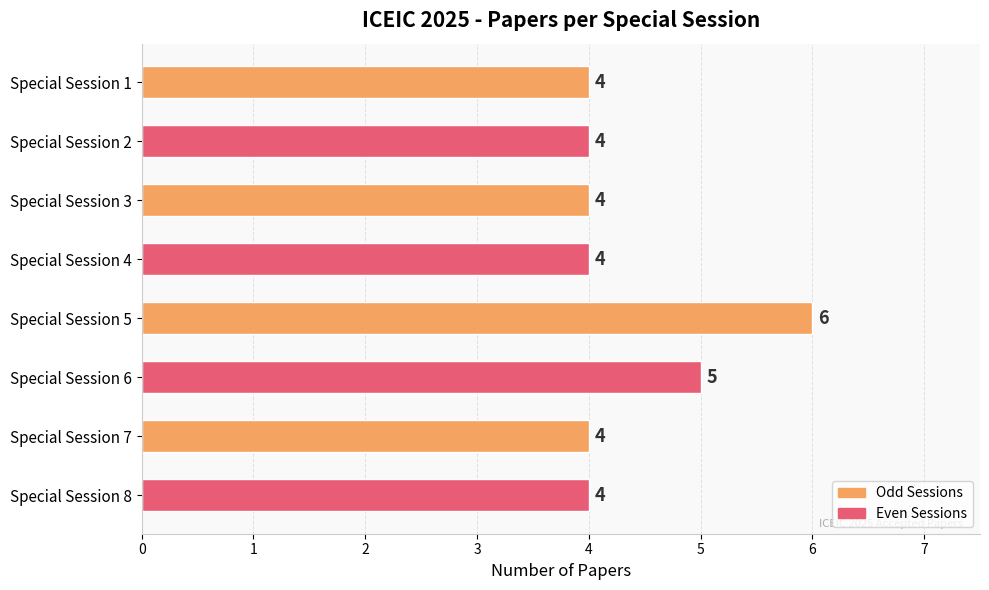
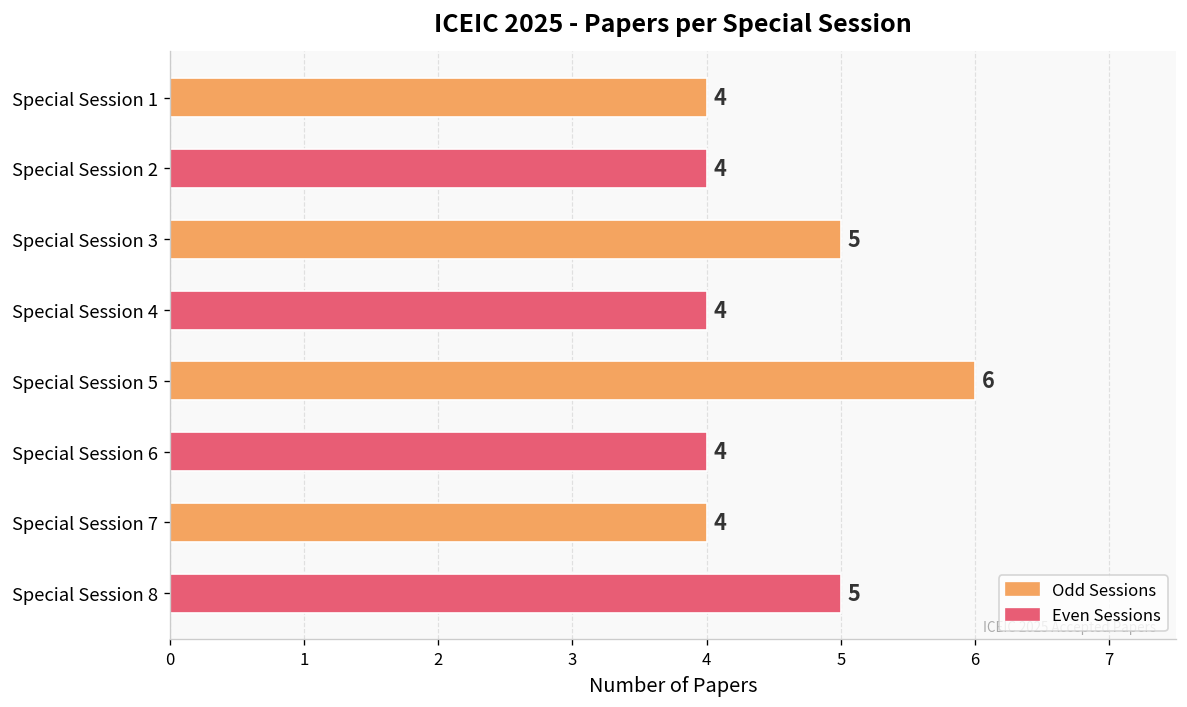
Special Session 3: 4 -> 5
Special Session 6: 5 -> 4
Special Session 8: 4 -> 5
